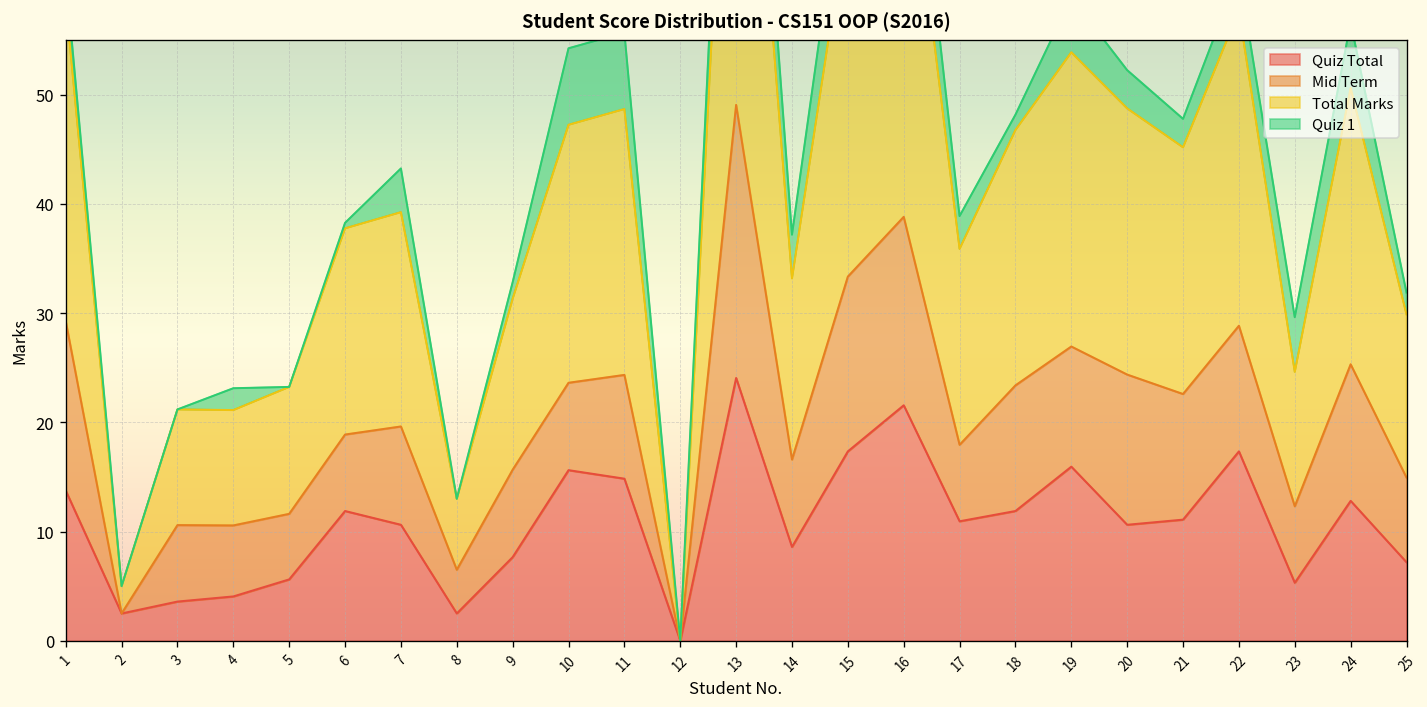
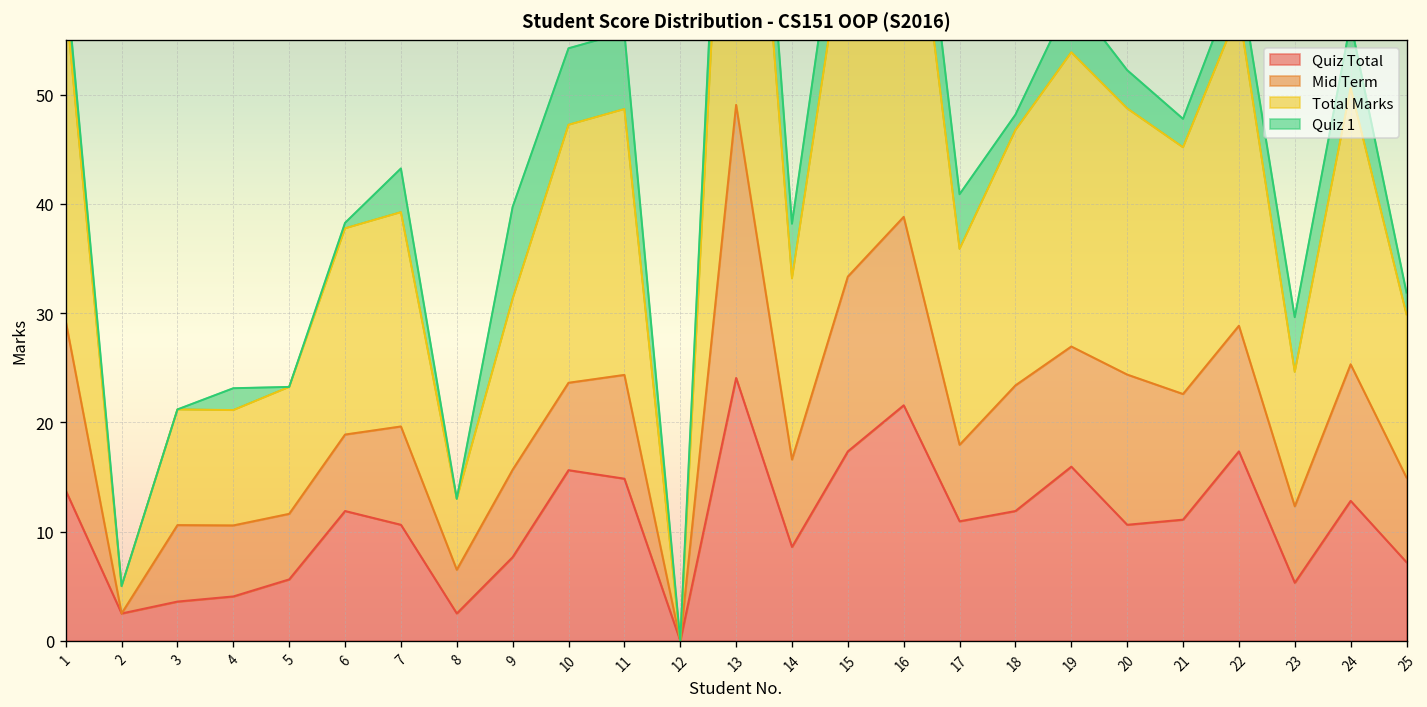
Quiz 1, 9: 2 -> 8
Quiz 1, 14: 4 -> 5
Quiz 1, 17: 3 -> 5
